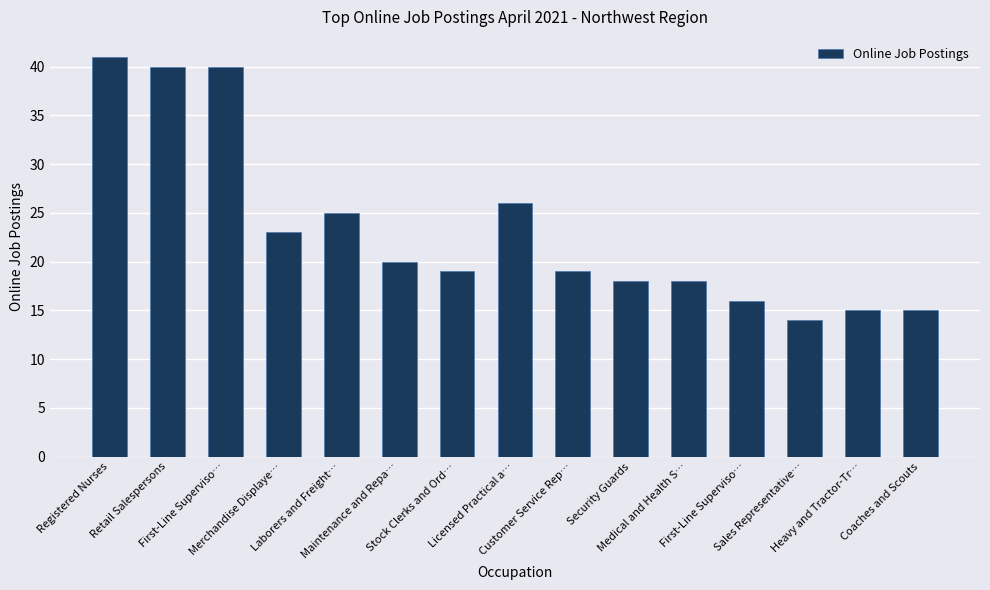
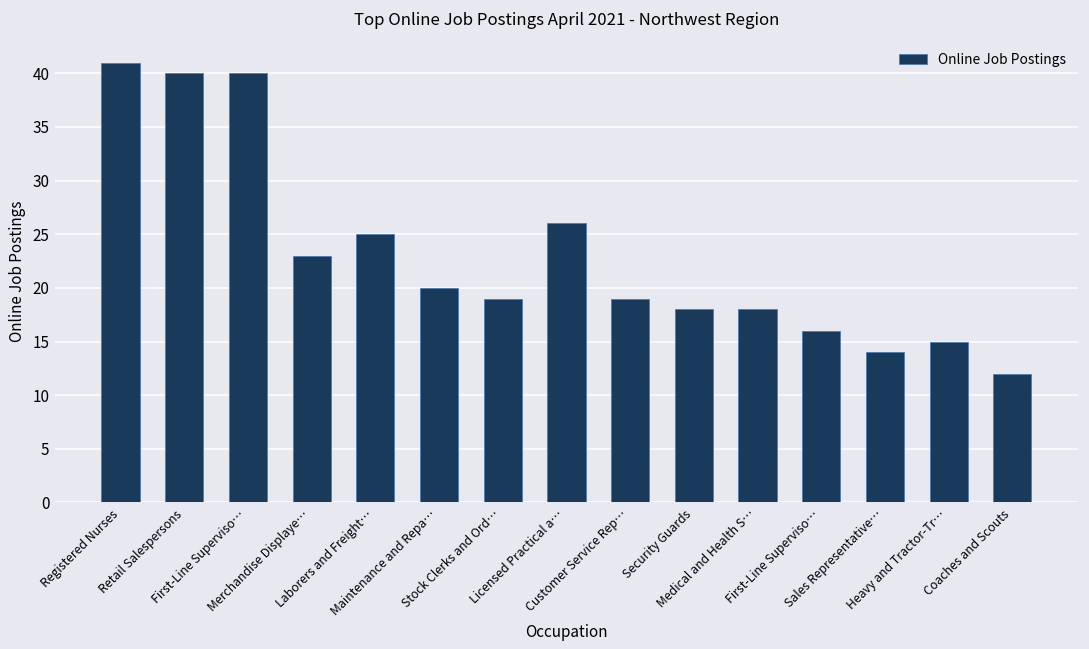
Coaches and Scouts: 15 -> 12
